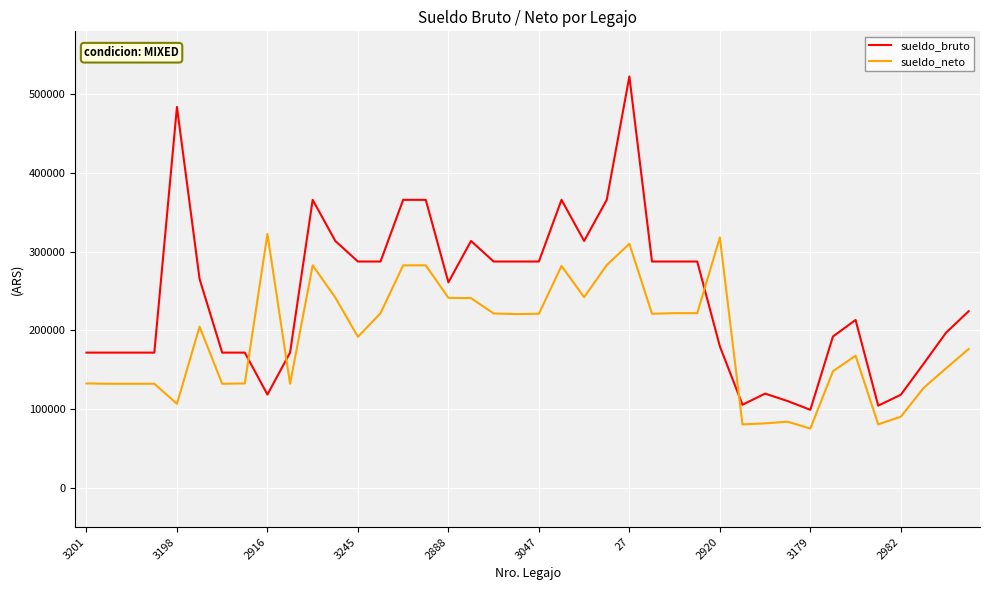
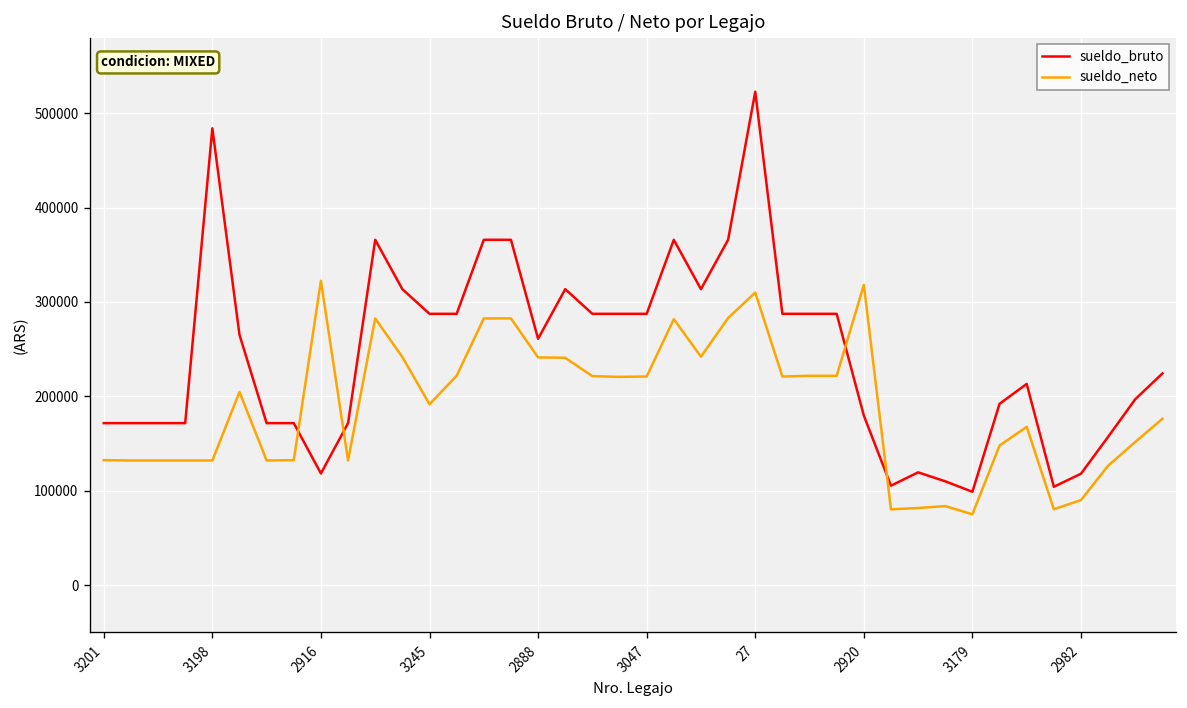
sueldo_neto, 3198: 110000 -> 130000
